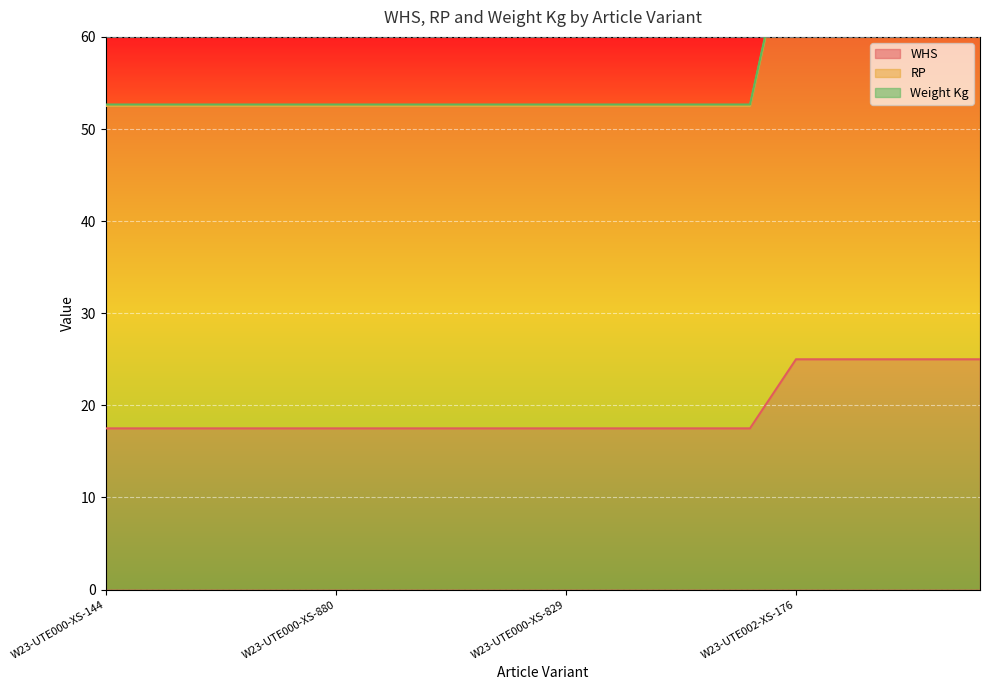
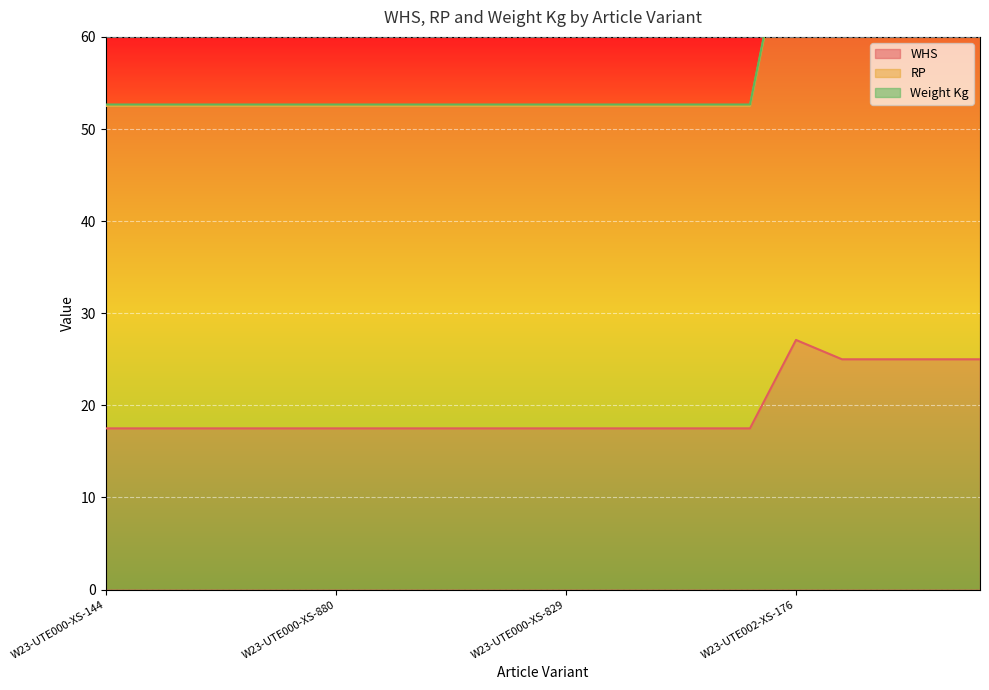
WHS, W23-UTE002-XS-176: 25 -> 27
